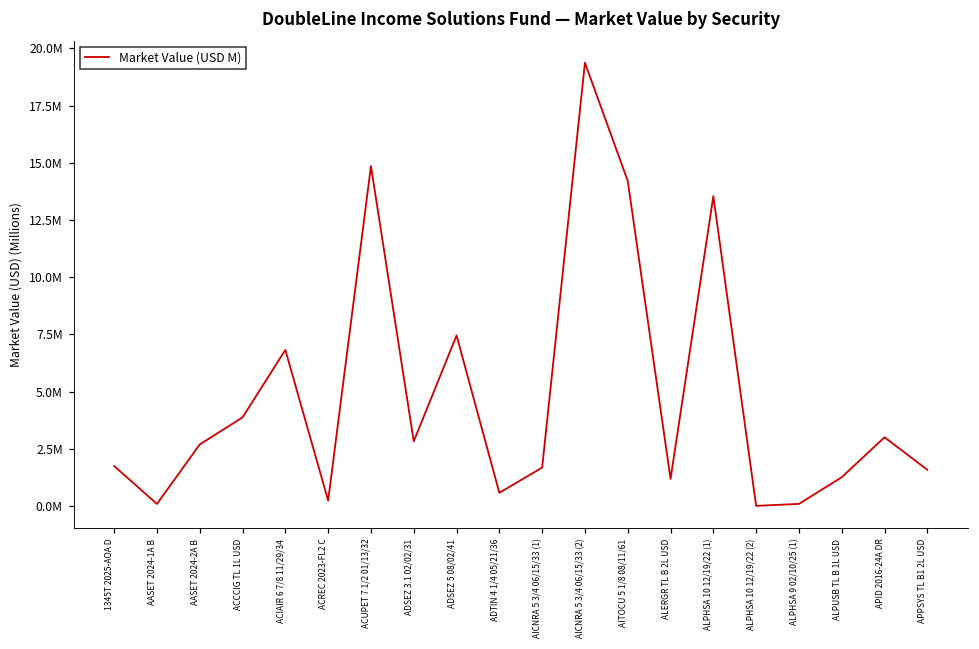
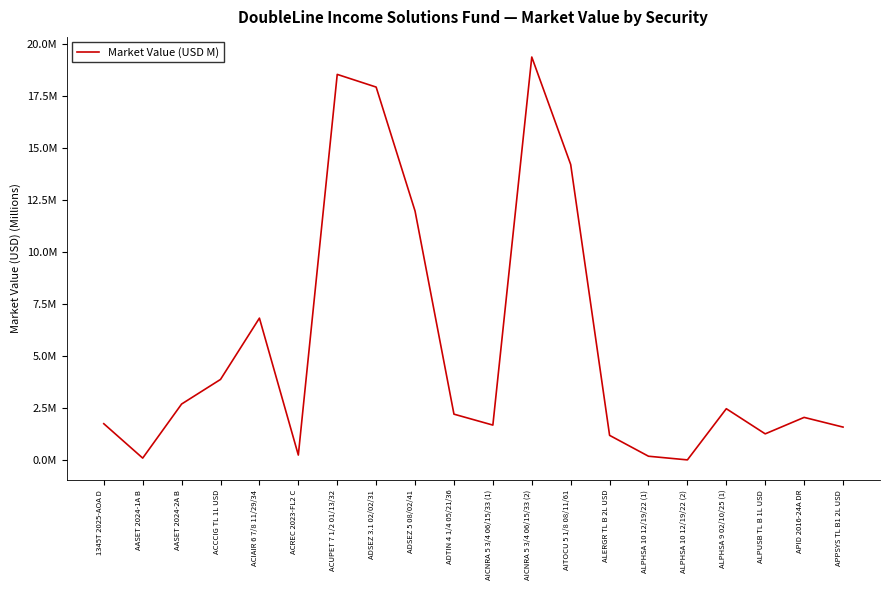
ACUPET 7 1/2 01/13/32: 14900000 -> 18500000
ADSEZ 3.1 02/02/31: 2800000 -> 17900000
ADSEZ 5 08/02/41: 7500000 -> 12000000
ADTIN 4 1/4 05/21/36: 600000 -> 2200000
ALPHSA 10 12/19/22 (1): 13500000 -> 200000
ALPHSA 9 02/10/25 (1): 100000 -> 2500000
APID 2016-24A DR: 3000000 -> 2000000
